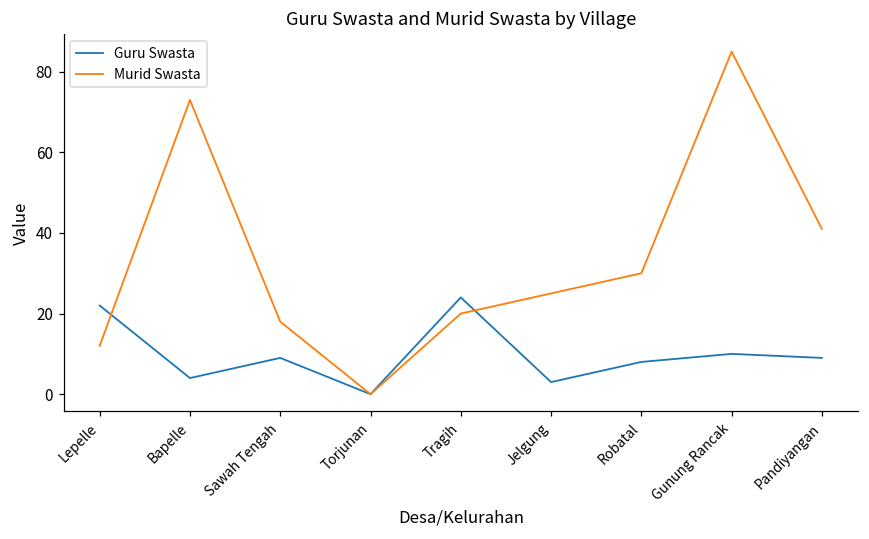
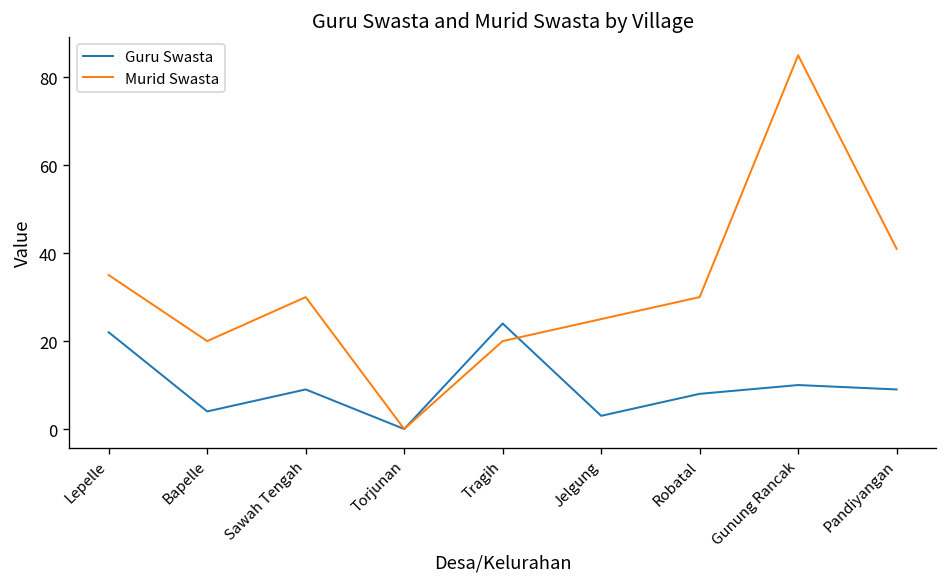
Murid Swasta, Lepelle: 12 -> 35
Murid Swasta, Bapelle: 73 -> 20
Murid Swasta, Sawah Tengah: 18 -> 30
